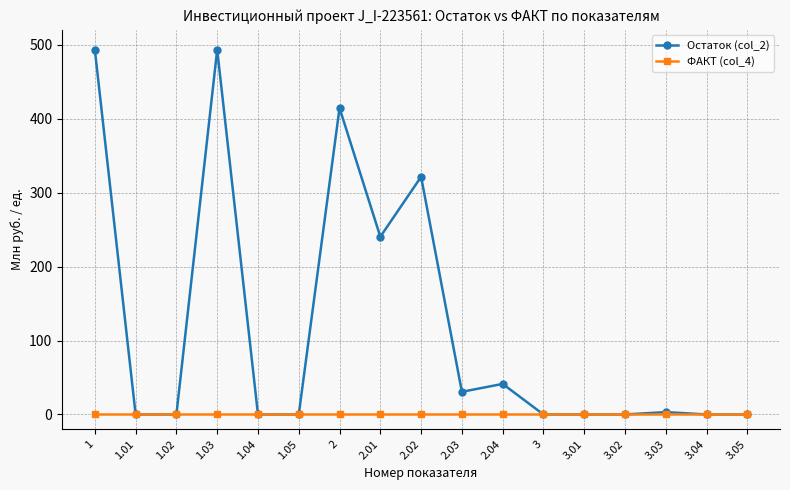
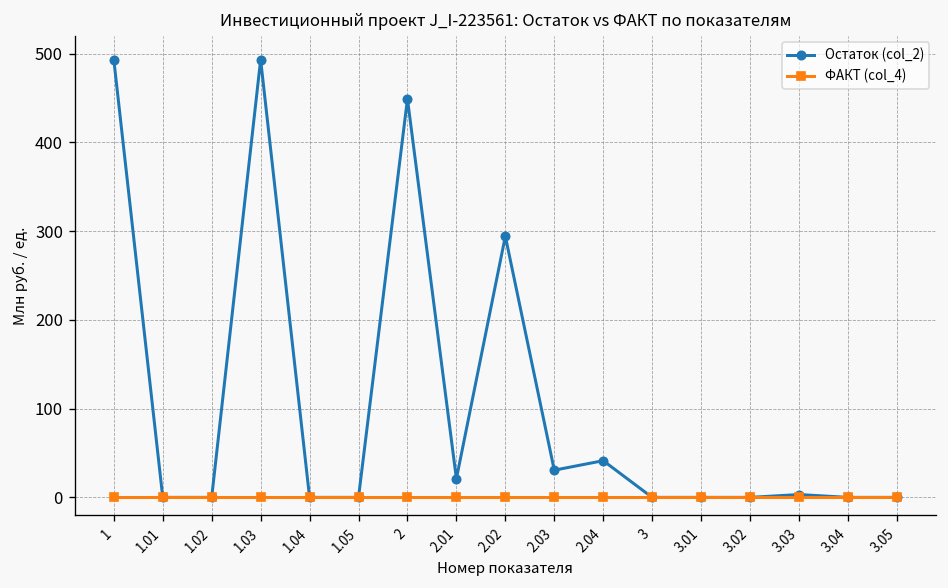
Остаток (col_2), 2: 410 -> 450
Остаток (col_2), 2.01: 240 -> 20
Остаток (col_2), 2.02: 320 -> 290
